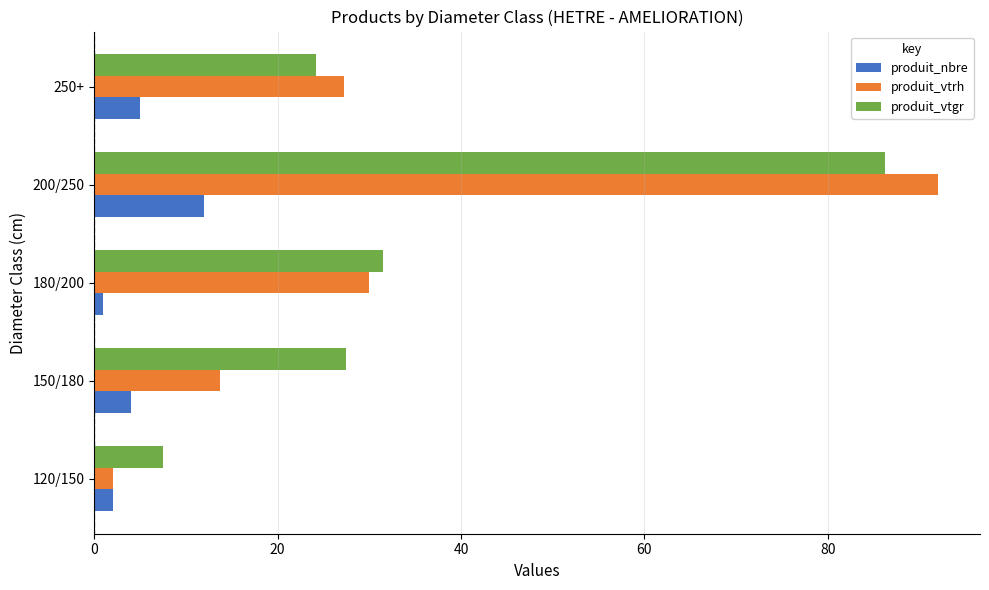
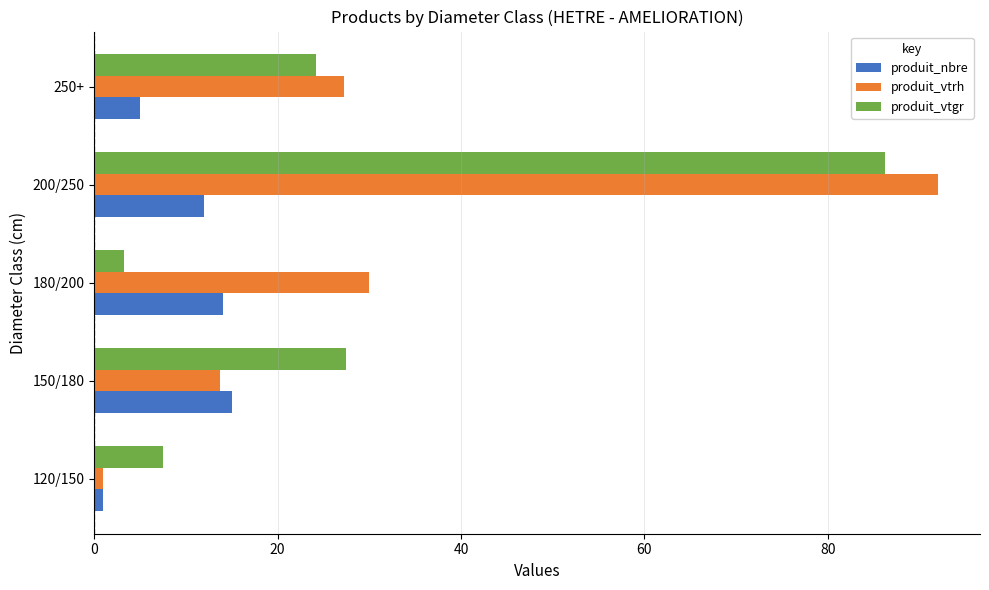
produit_vtgr, 180/200: 31 -> 3
produit_nbre, 180/200: 1 -> 14
produit_nbre, 150/180: 4 -> 15
produit_vtrh, 120/150: 2 -> 1
produit_nbre, 120/150: 2 -> 1
